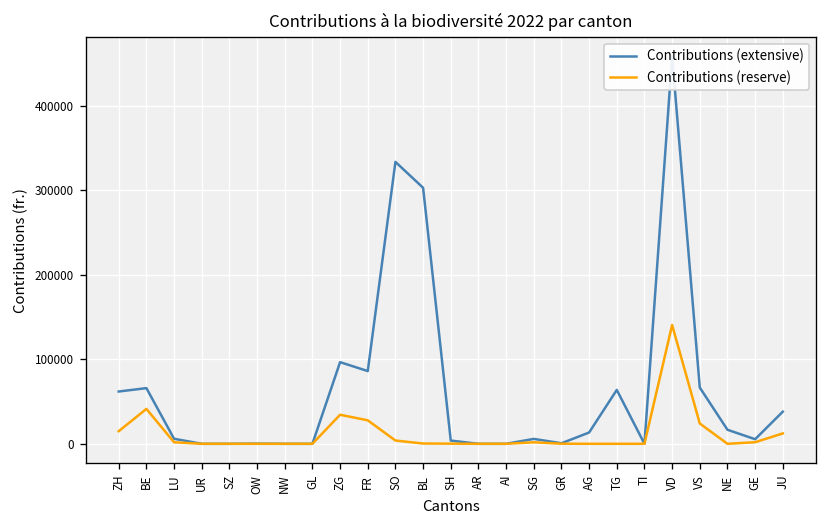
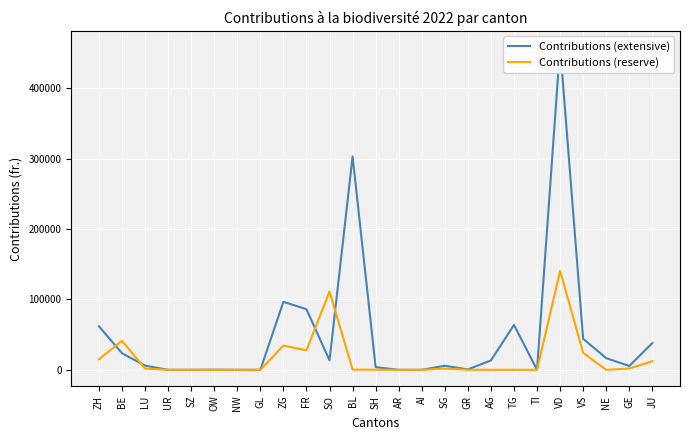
Contributions (extensive), BE: 70000 -> 20000
Contributions (extensive), SO: 330000 -> 10000
Contributions (reserve), SO: 0 -> 110000
Contributions (extensive), VS: 70000 -> 40000
